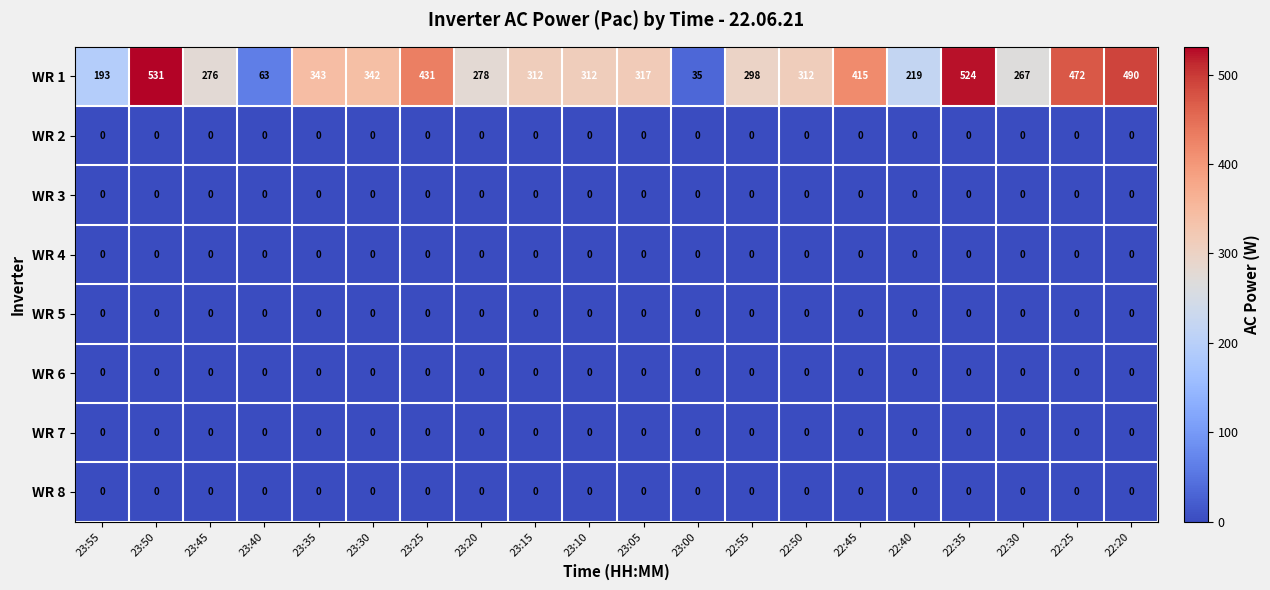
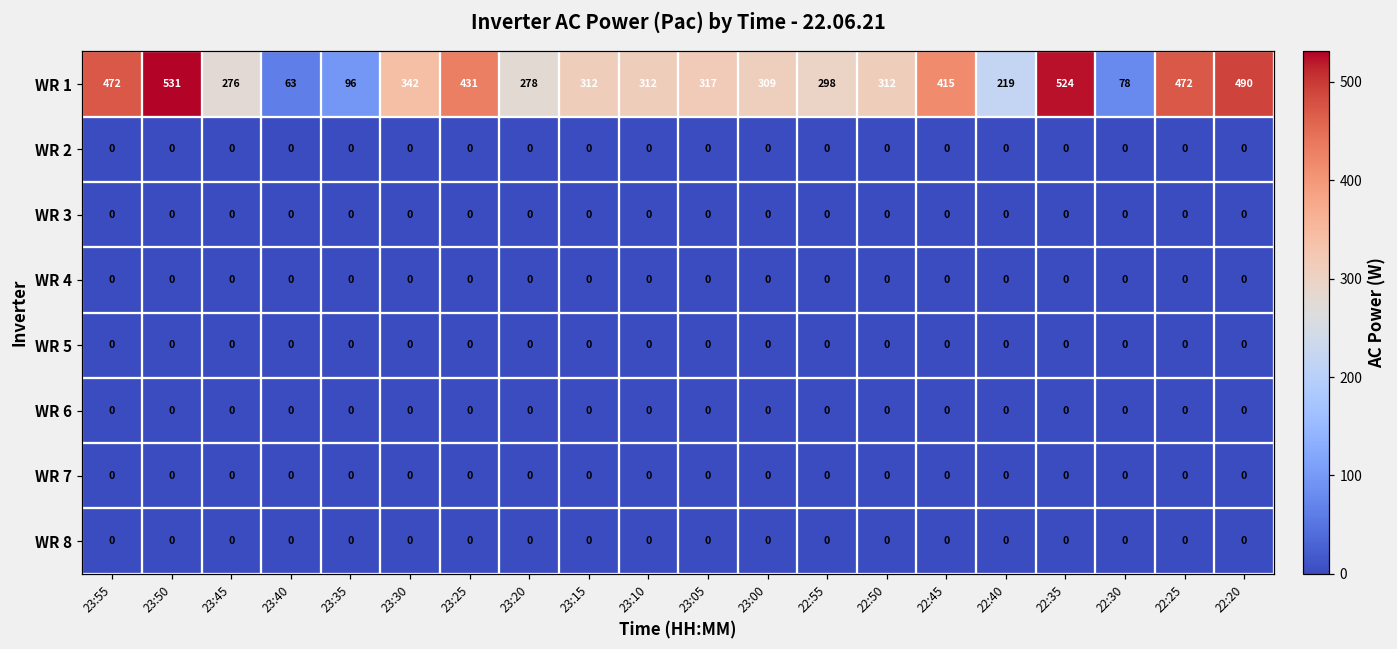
WR 1, 23:55: 193 -> 472
WR 1, 23:35: 343 -> 96
WR 1, 23:00: 35 -> 309
WR 1, 22:30: 267 -> 78
